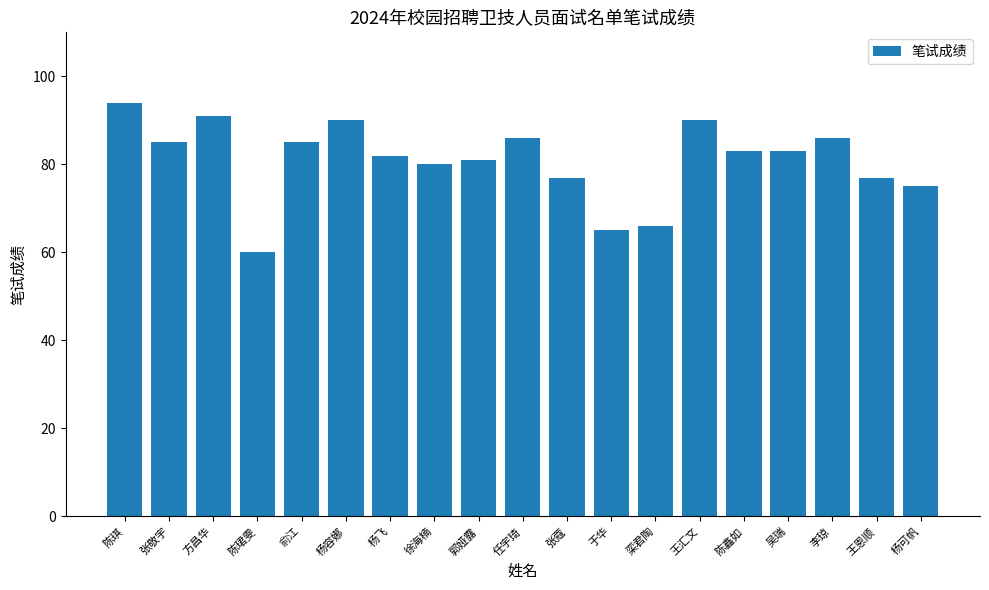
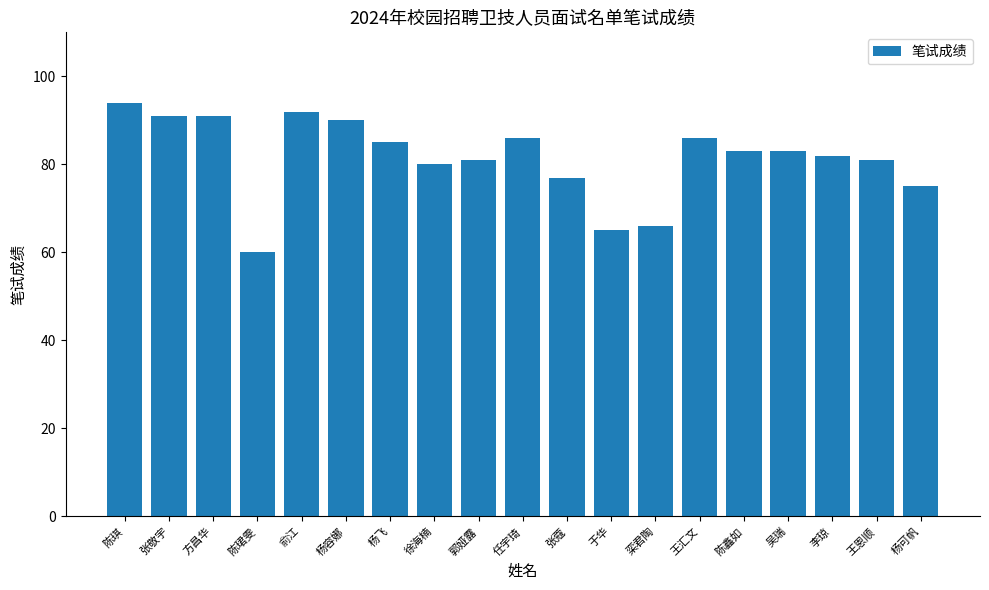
张敬宇: 85 -> 91
俞江: 85 -> 92
杨飞: 82 -> 85
王汇文: 90 -> 86
李琼: 86 -> 82
王恩顺: 77 -> 81
